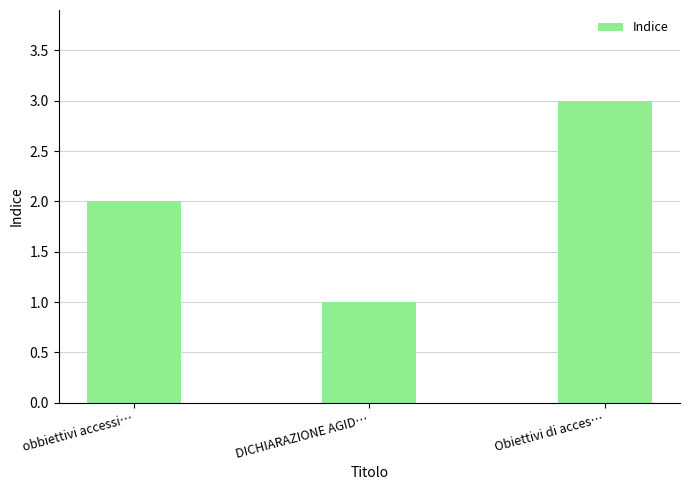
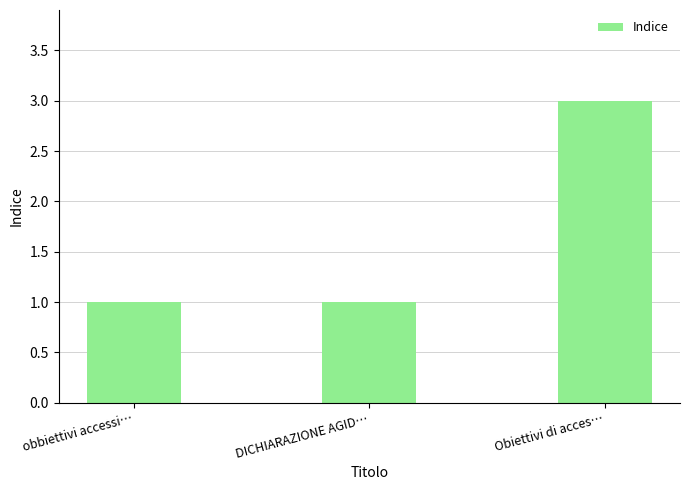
obbiettivi accessi…: 2 -> 1
